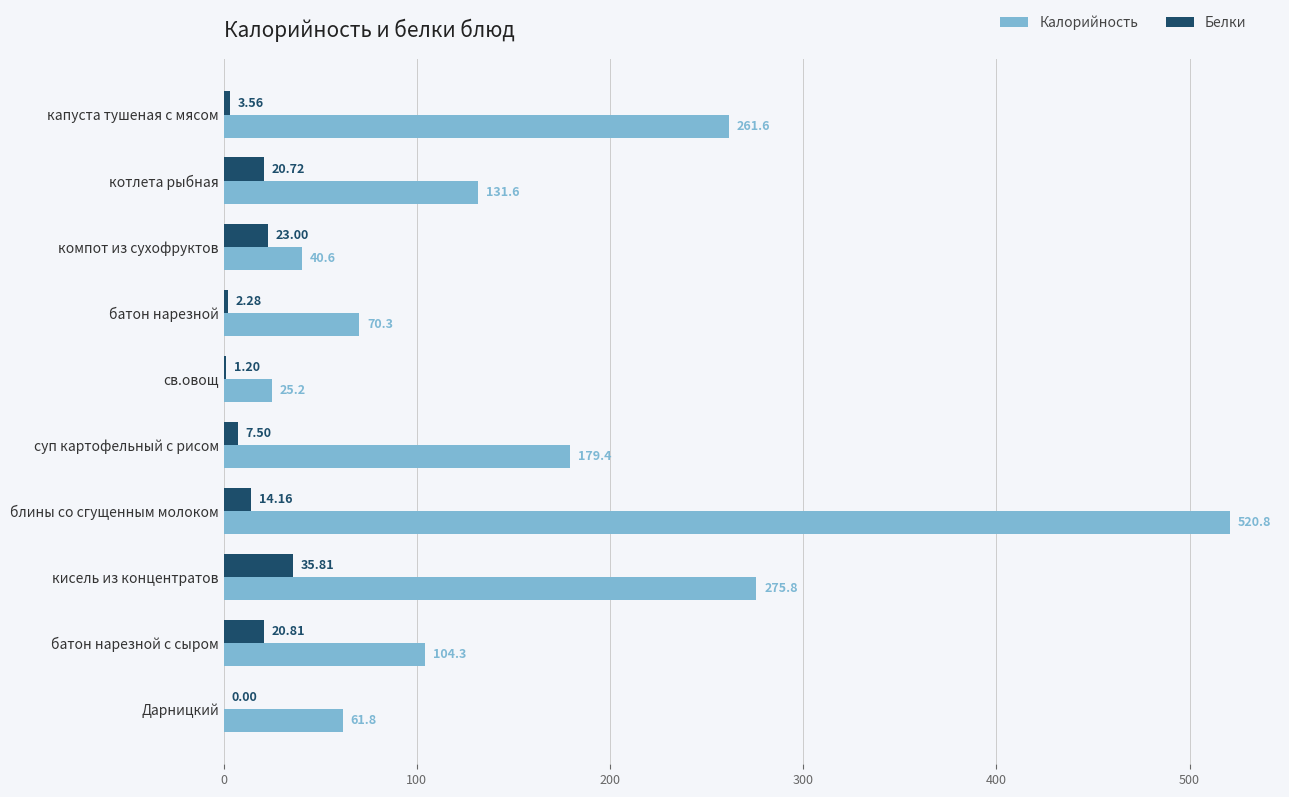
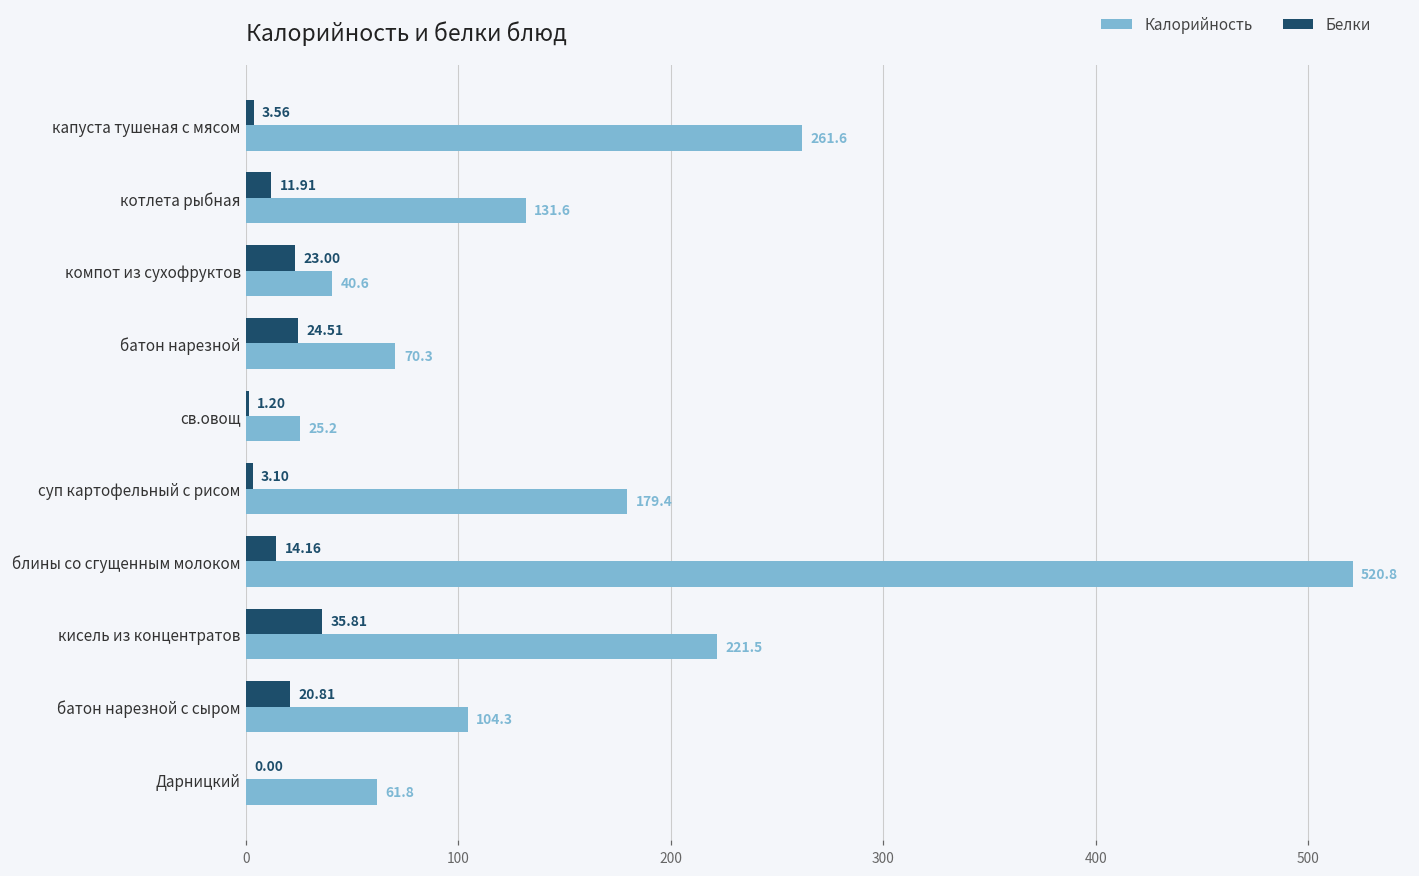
Белки, котлета рыбная: 20.72 -> 11.91
Белки, батон нарезной: 2.28 -> 24.51
Белки, суп картофельный с рисом: 7.50 -> 3.10
Калорийность, кисель из концентратов: 275.8 -> 221.5
